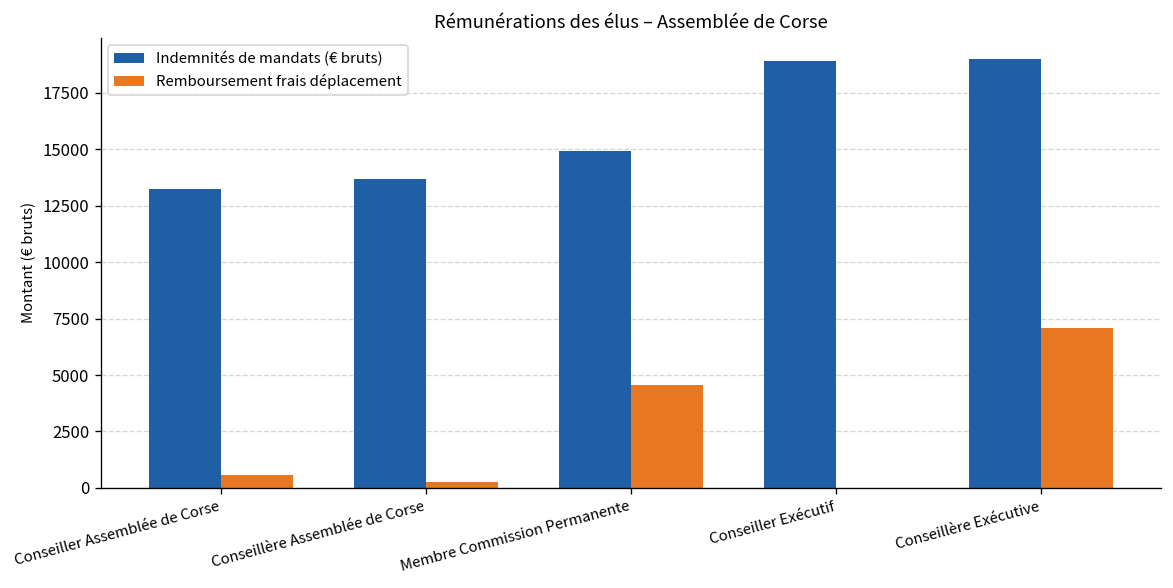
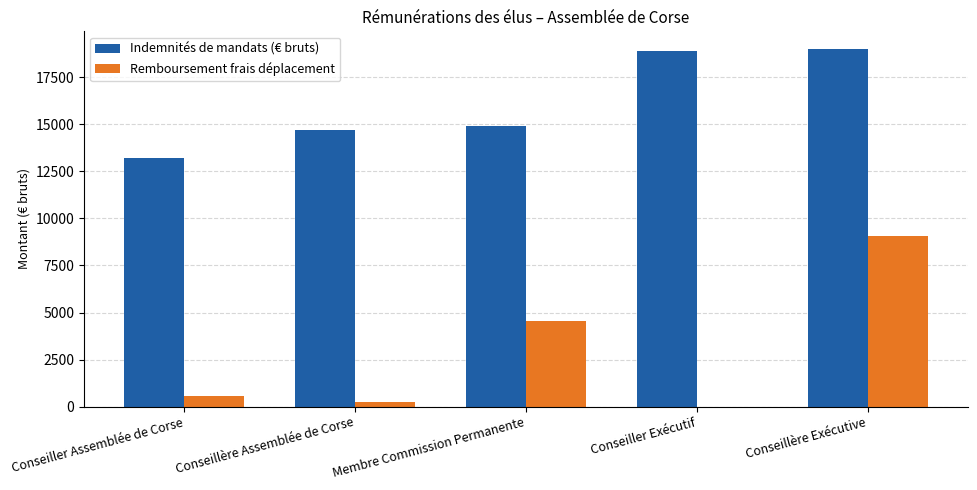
Indemnités de mandats (€ bruts), Conseillère Assemblée de Corse: 13700 -> 14700
Remboursement frais déplacement, Conseillère Exécutive: 7100 -> 9100
